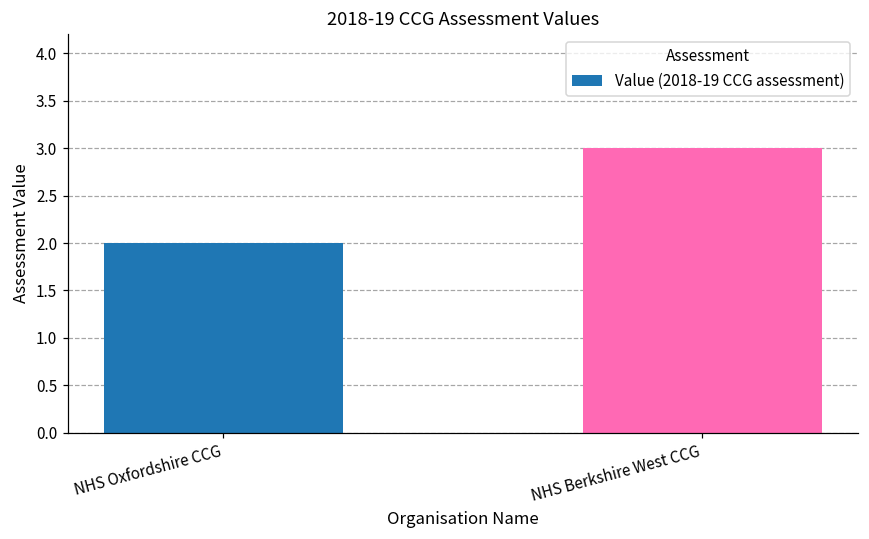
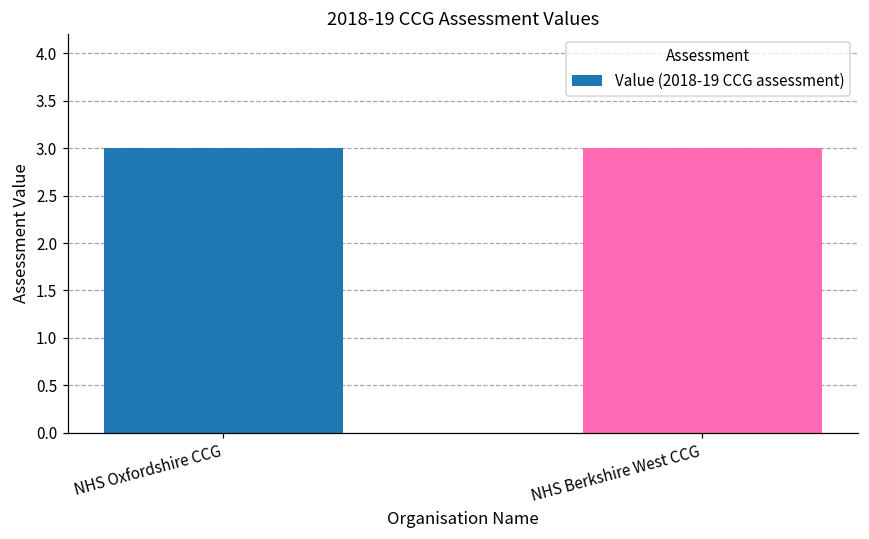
NHS Oxfordshire CCG: 2 -> 3
